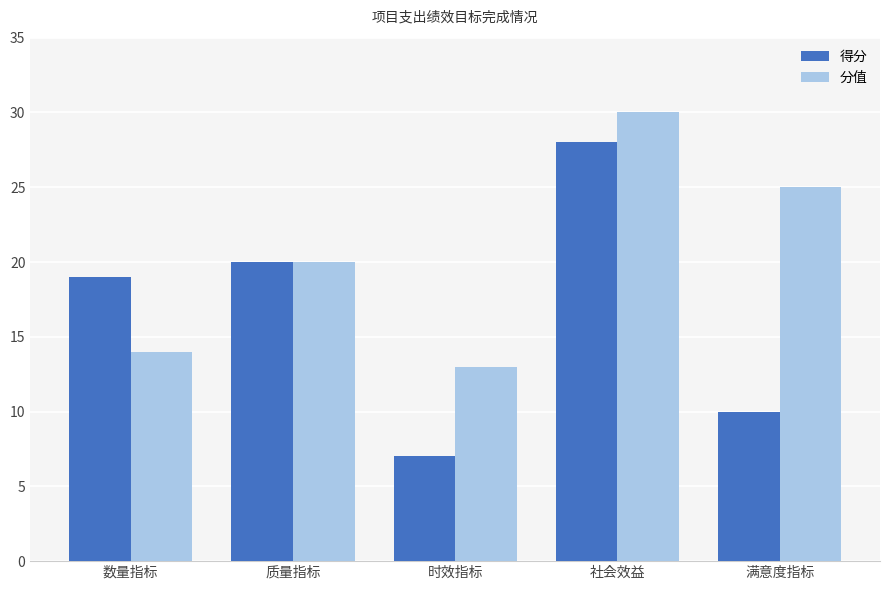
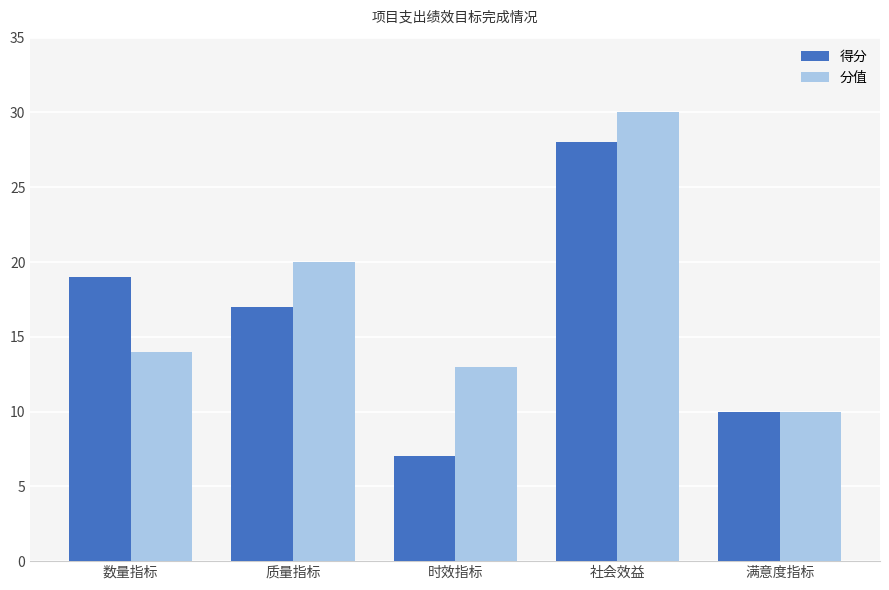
得分, 质量指标: 20 -> 17
分值, 满意度指标: 25 -> 10
